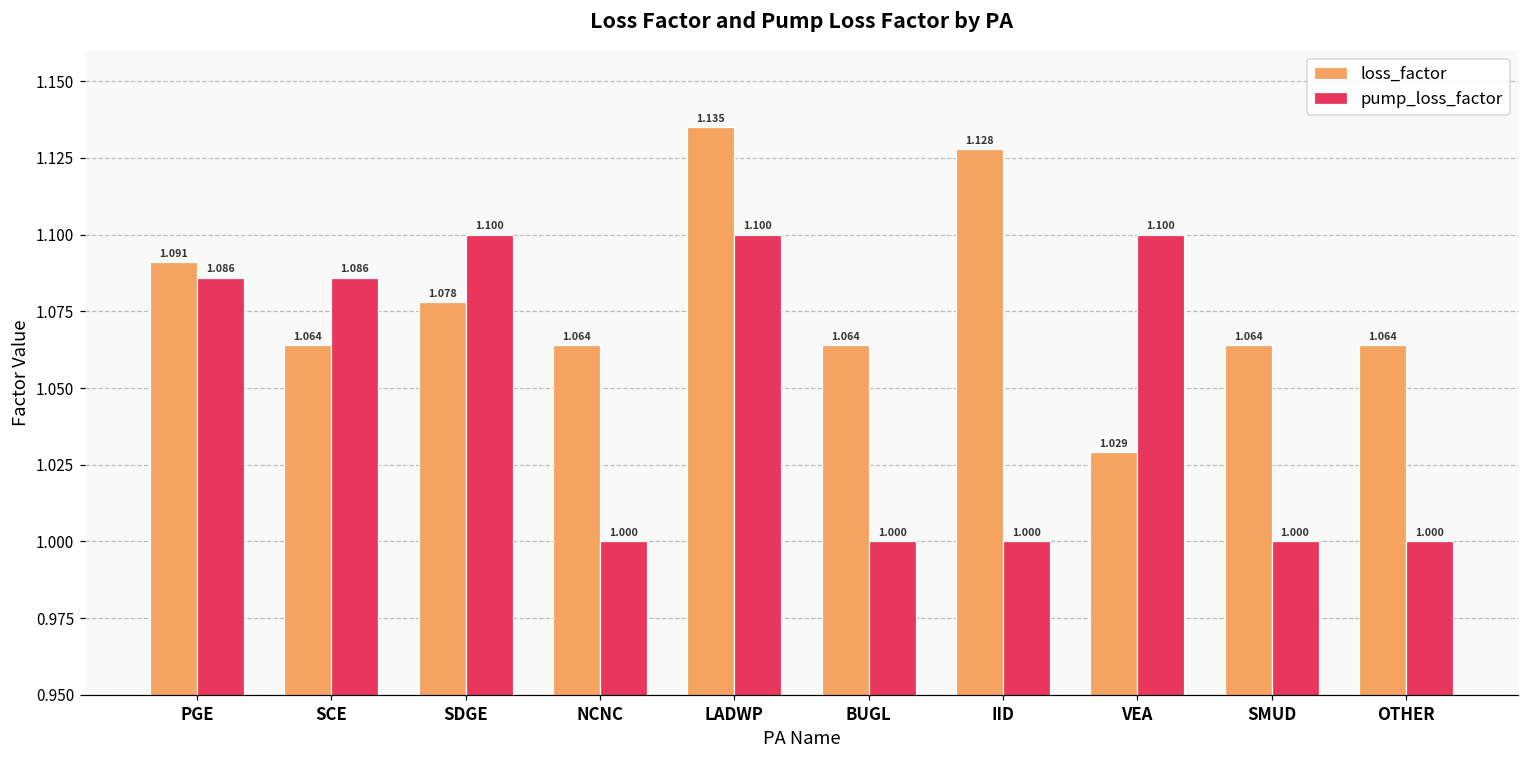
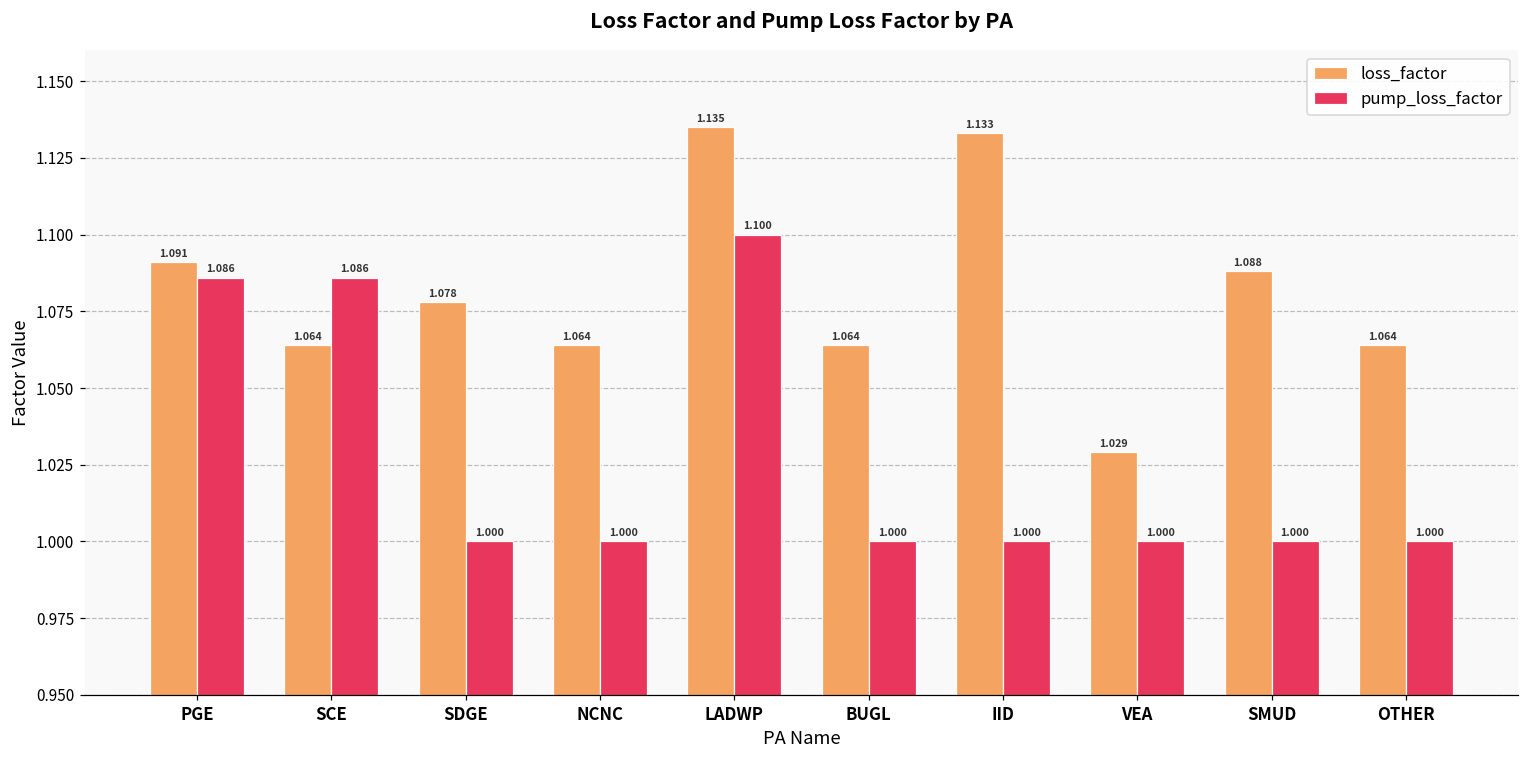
pump_loss_factor, SDGE: 1.100 -> 1.000
loss_factor, IID: 1.128 -> 1.133
pump_loss_factor, VEA: 1.100 -> 1.000
loss_factor, SMUD: 1.064 -> 1.088
